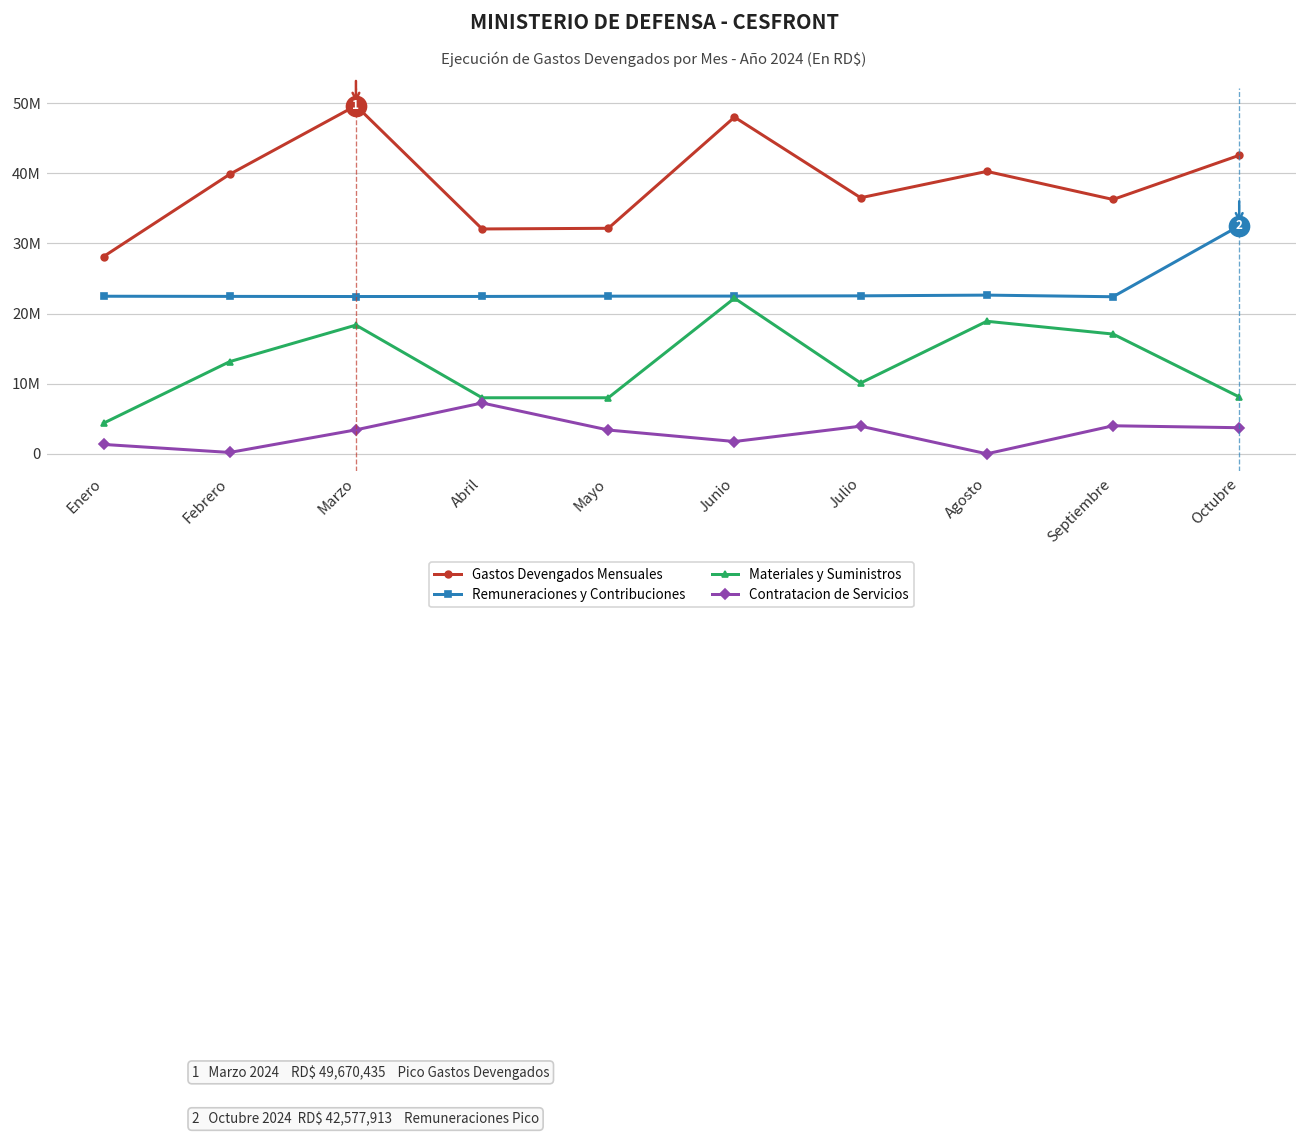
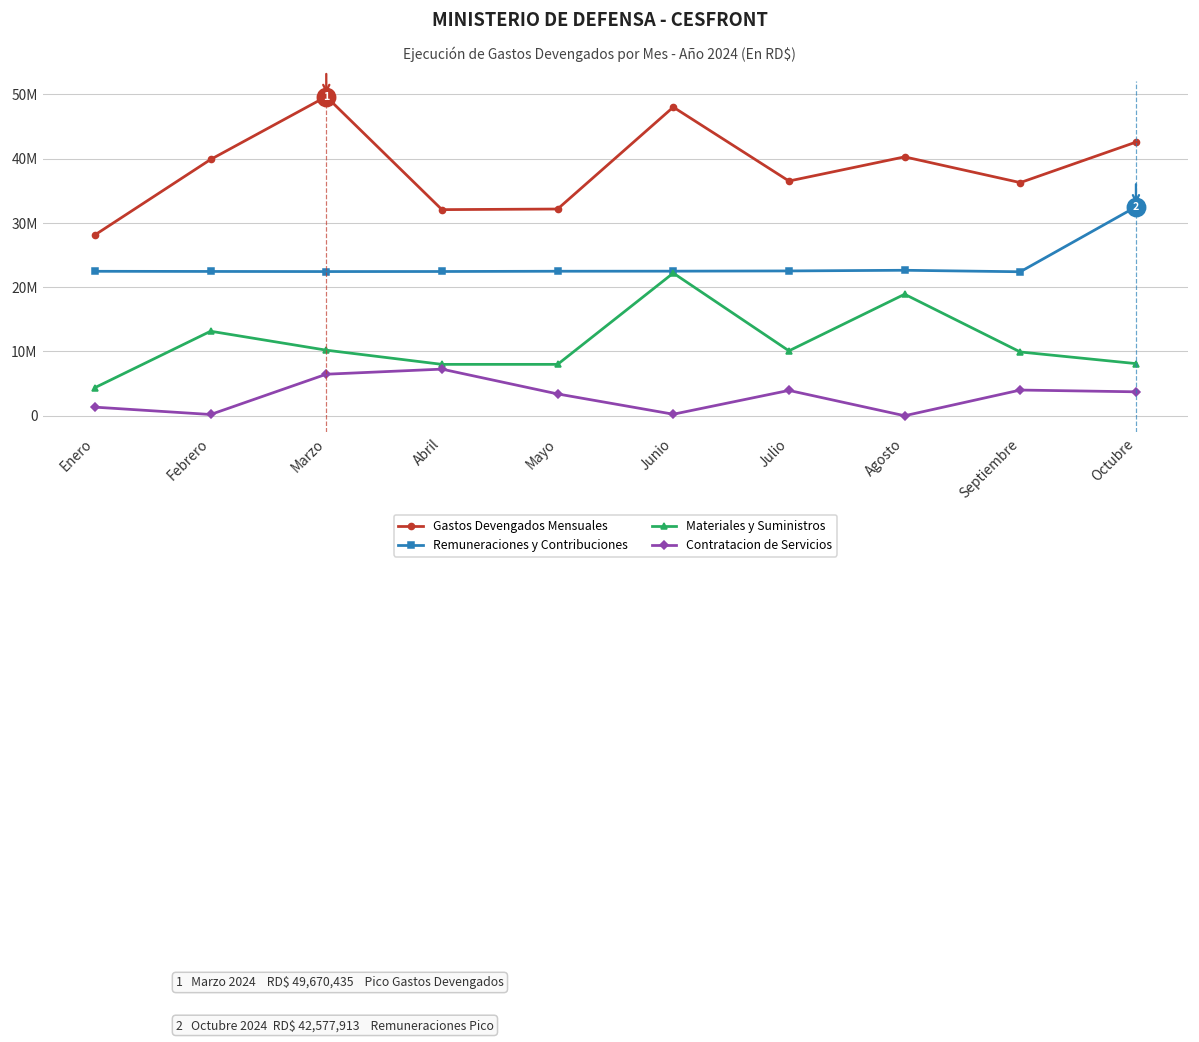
Materiales y Suministros, Marzo: 18000000 -> 10000000
Contratacion de Servicios, Marzo: 3000000 -> 6000000
Contratacion de Servicios, Junio: 2000000 -> 0
Materiales y Suministros, Septiembre: 17000000 -> 10000000
